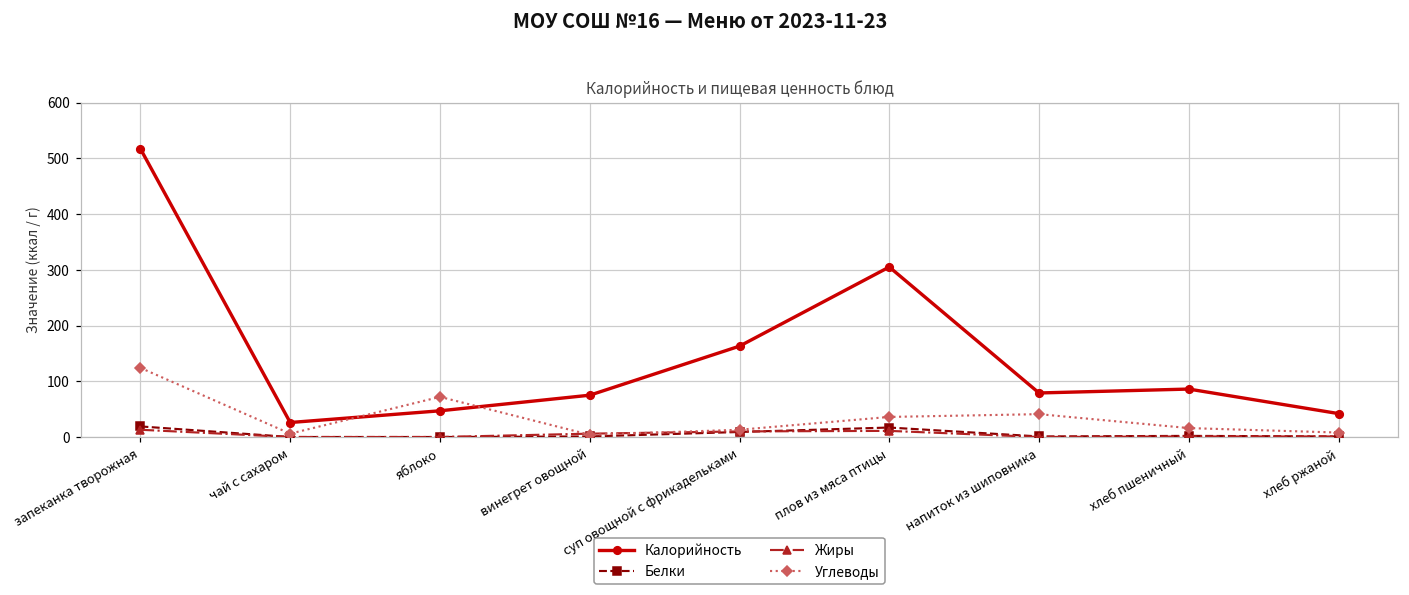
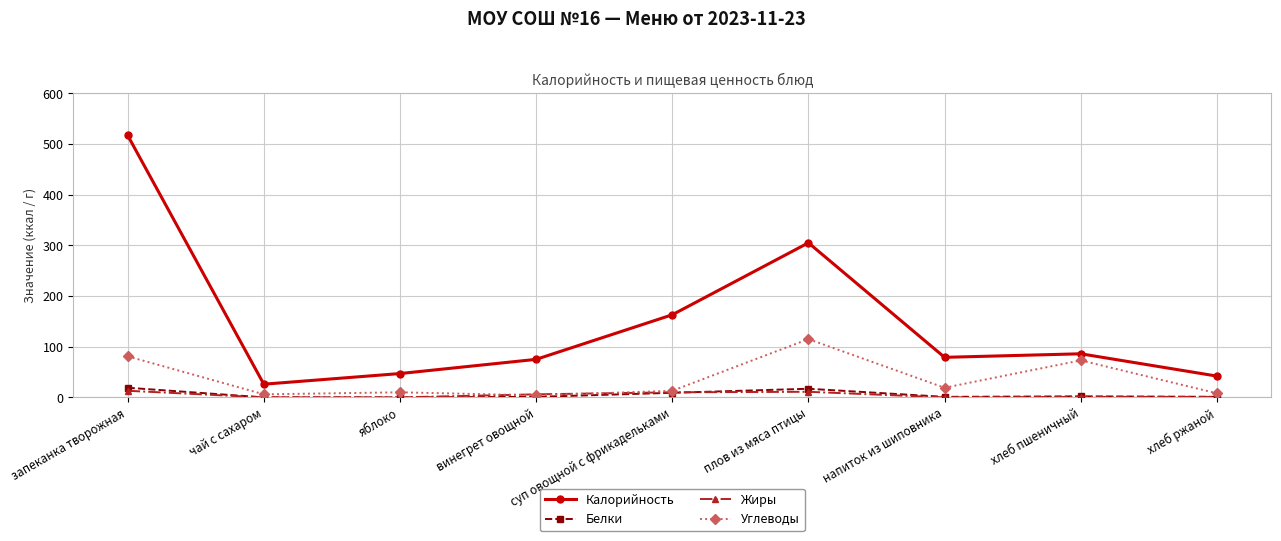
Углеводы, запеканка творожная: 120 -> 80
Углеводы, яблоко: 70 -> 10
Углеводы, плов из мяса птицы: 40 -> 120
Углеводы, напиток из шиповника: 40 -> 20
Углеводы, хлеб пшеничный: 20 -> 70
